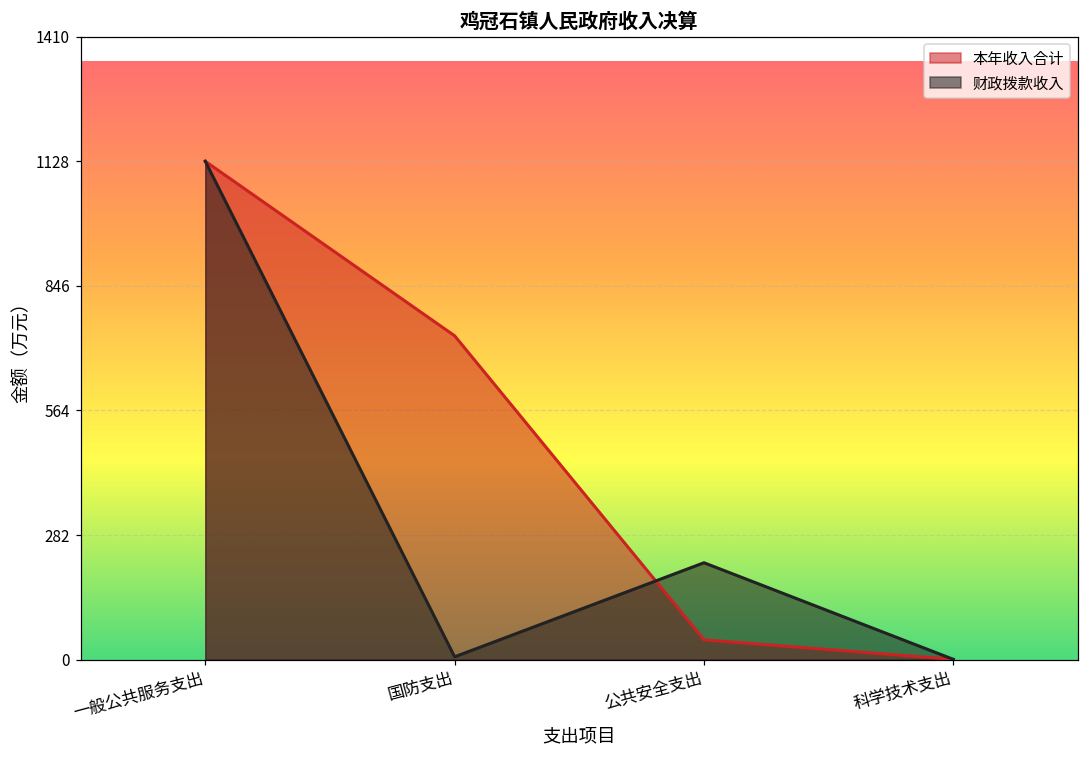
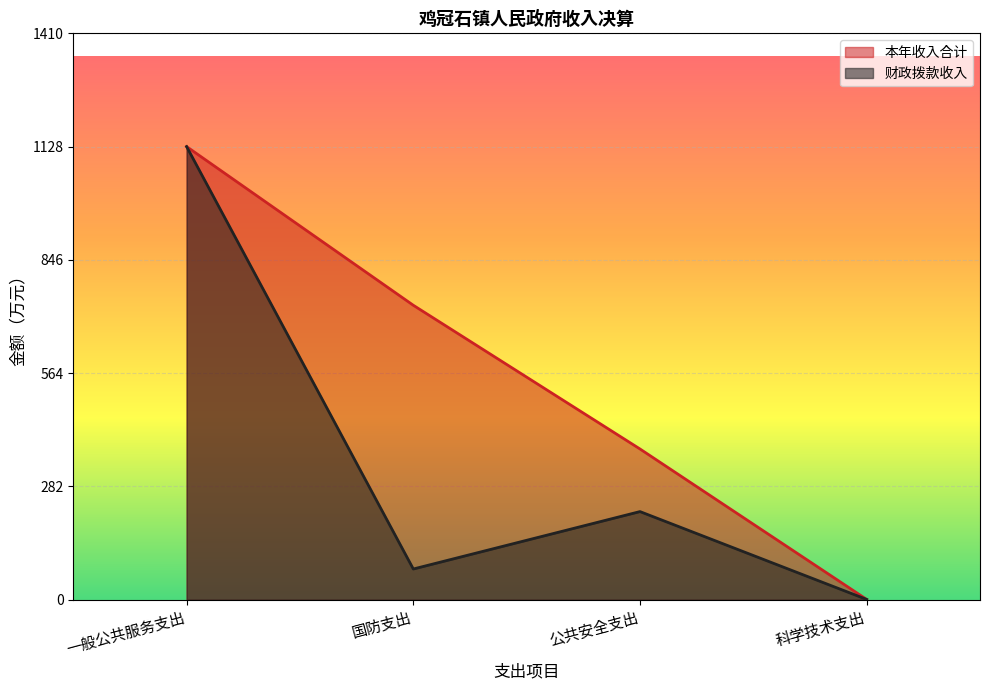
财政拨款收入, 国防支出: 10 -> 80
本年收入合计, 公共安全支出: 50 -> 380
